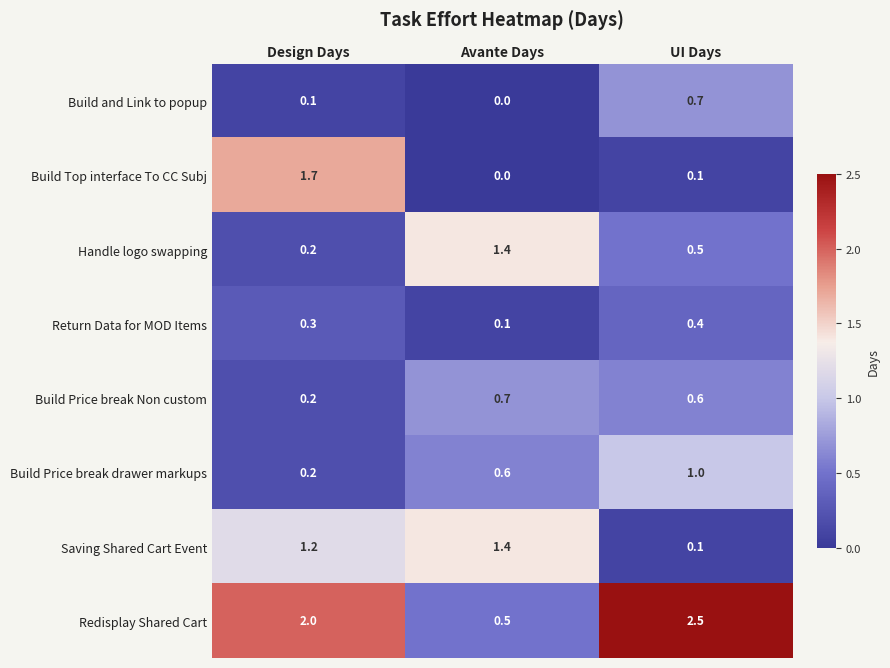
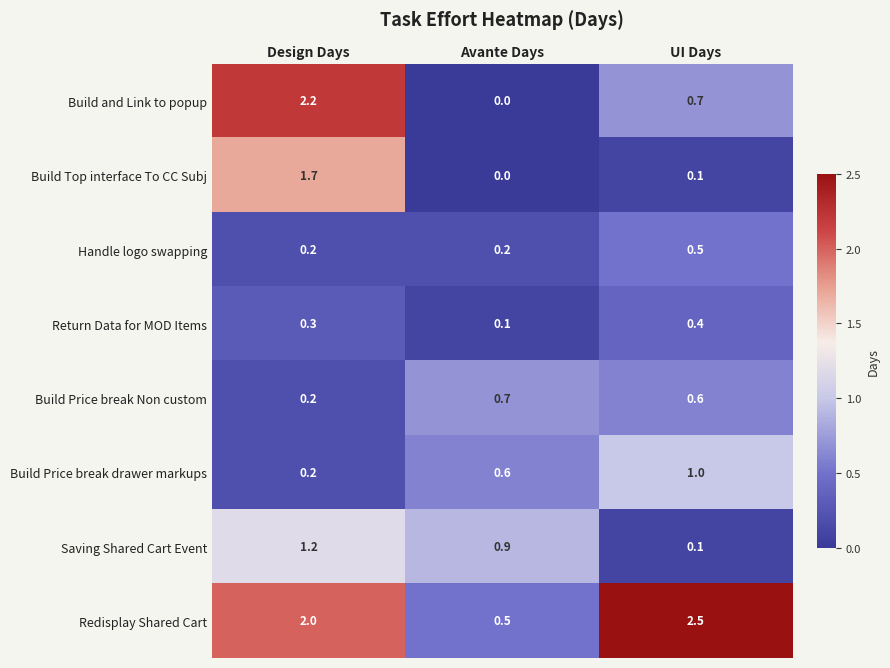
Build and Link to popup, Design Days: 0.1 -> 2.2
Handle logo swapping, Avante Days: 1.4 -> 0.2
Saving Shared Cart Event, Avante Days: 1.4 -> 0.9
